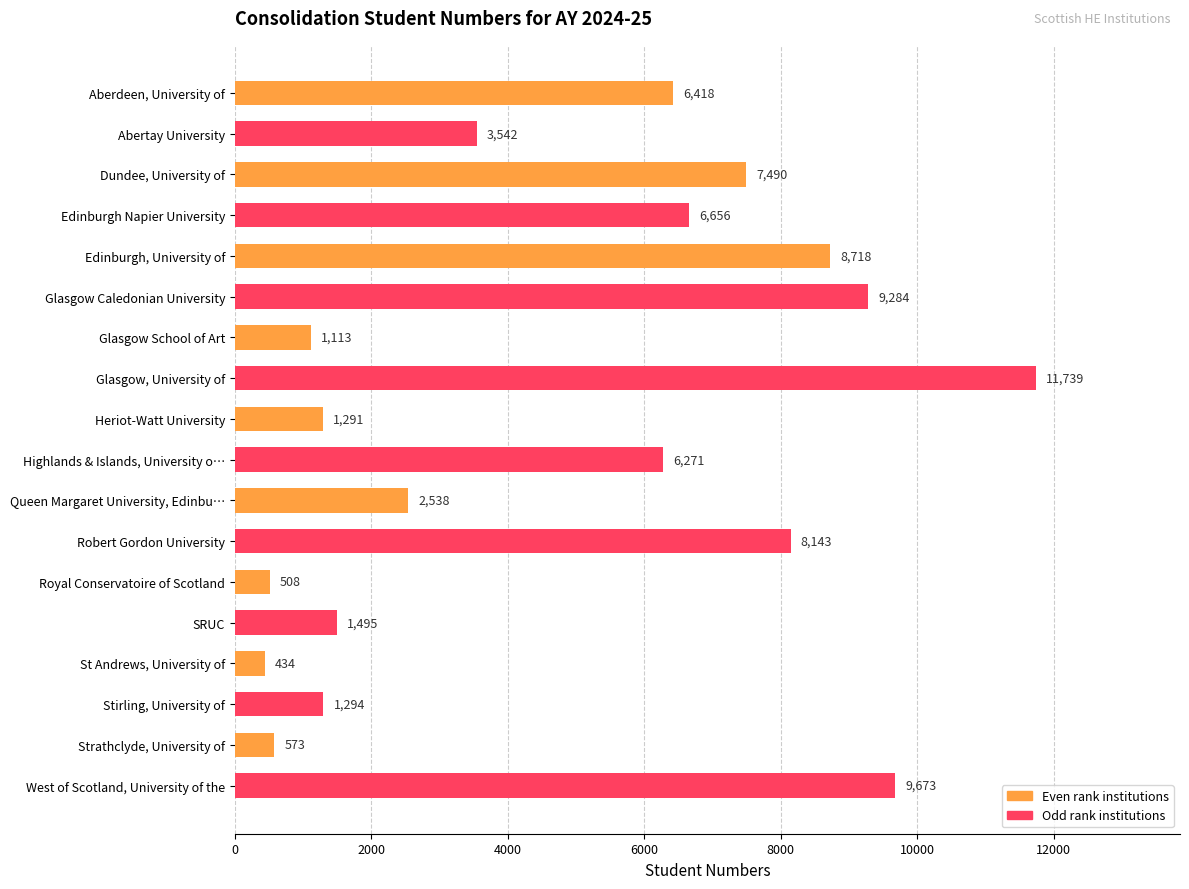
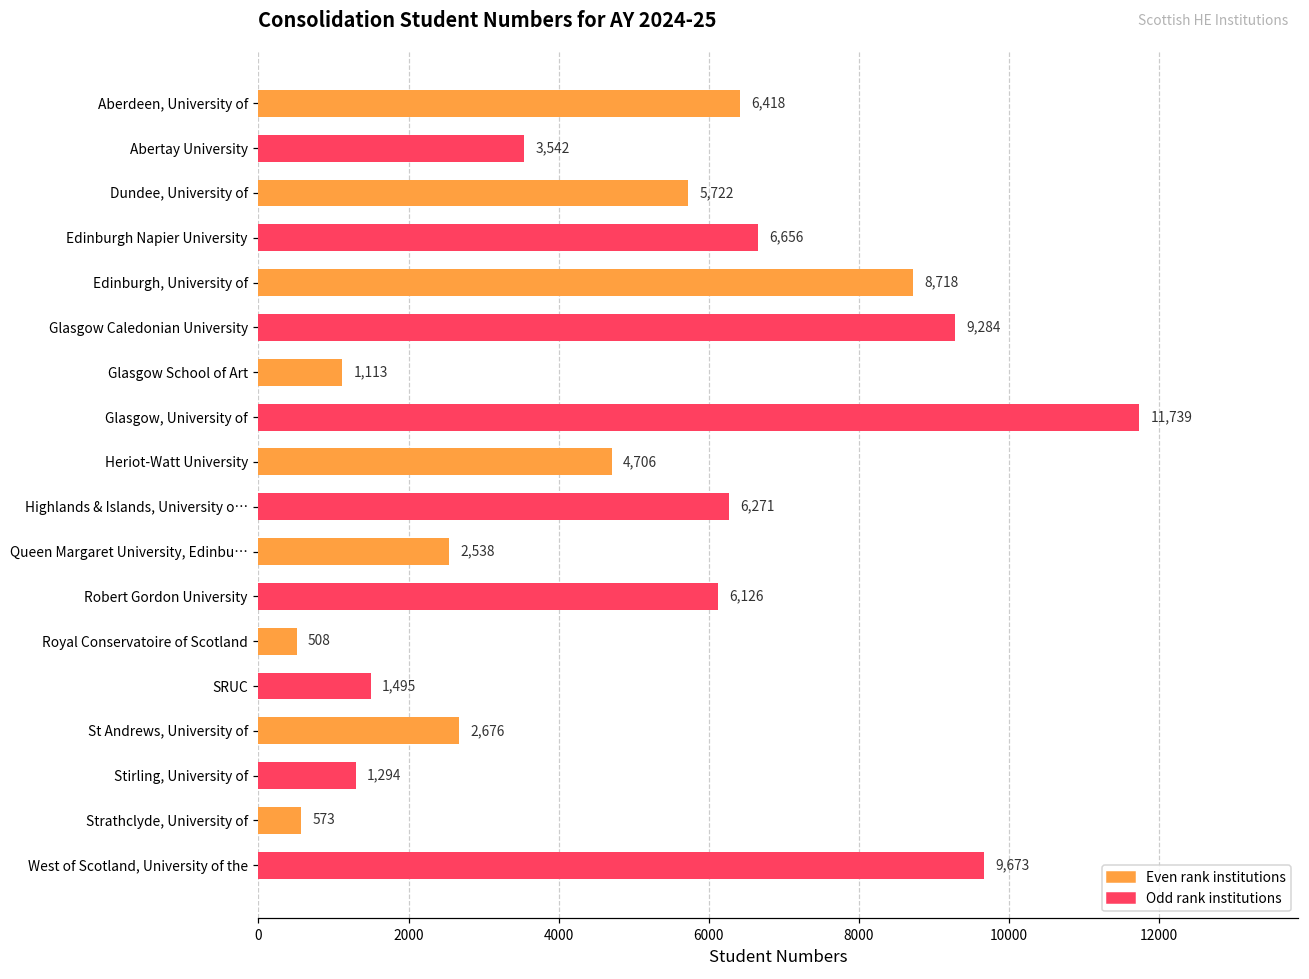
Dundee, University of: 7,490 -> 5,722
Heriot-Watt University: 1,291 -> 4,706
Robert Gordon University: 8,143 -> 6,126
St Andrews, University of: 434 -> 2,676
